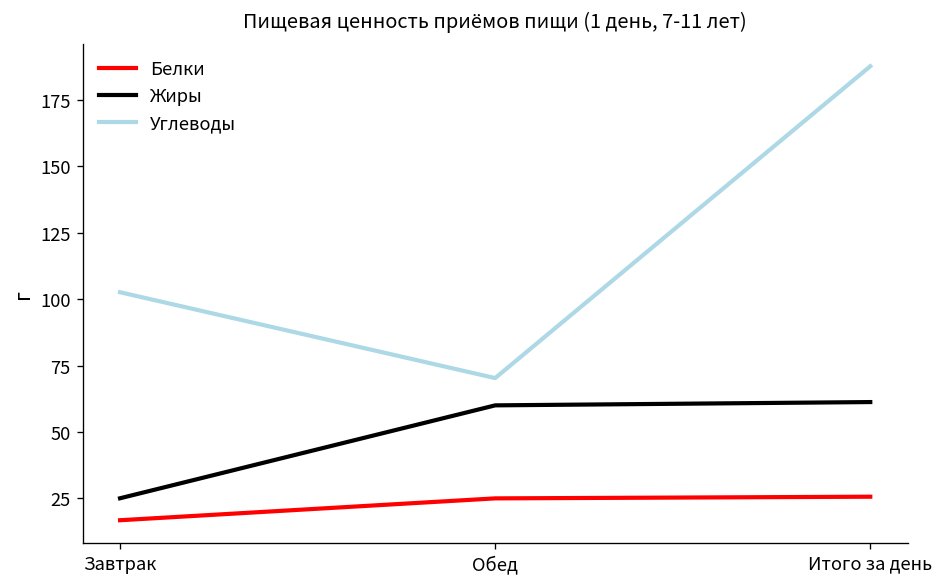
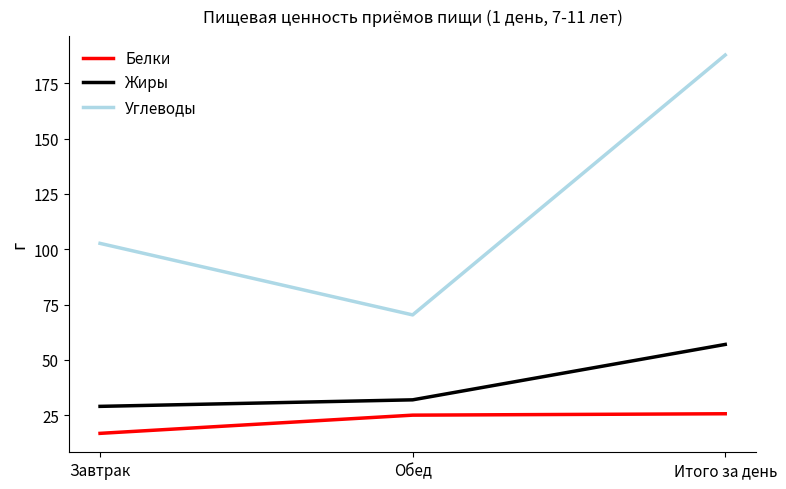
Жиры, Завтрак: 25 -> 29
Жиры, Обед: 60 -> 32
Жиры, Итого за день: 61 -> 57
